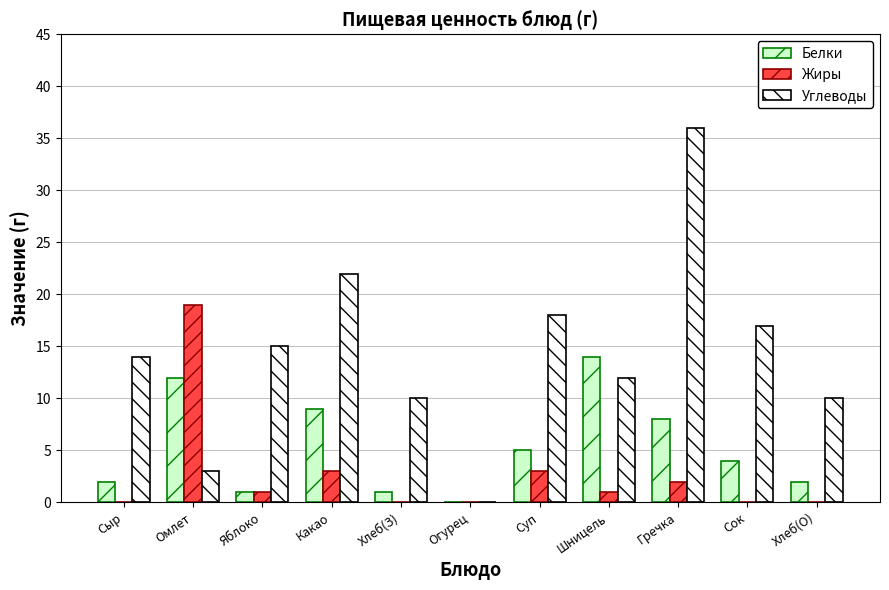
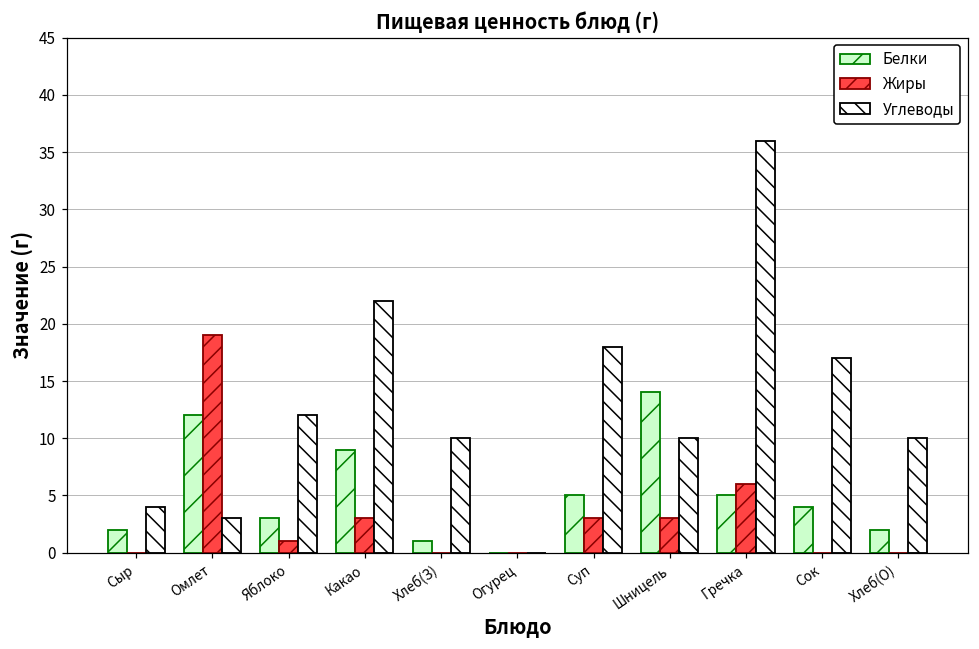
Углеводы, Сыр: 14 -> 4
Белки, Яблоко: 1 -> 3
Углеводы, Яблоко: 15 -> 12
Жиры, Шницель: 1 -> 3
Углеводы, Шницель: 12 -> 10
Белки, Гречка: 8 -> 5
Жиры, Гречка: 2 -> 6
